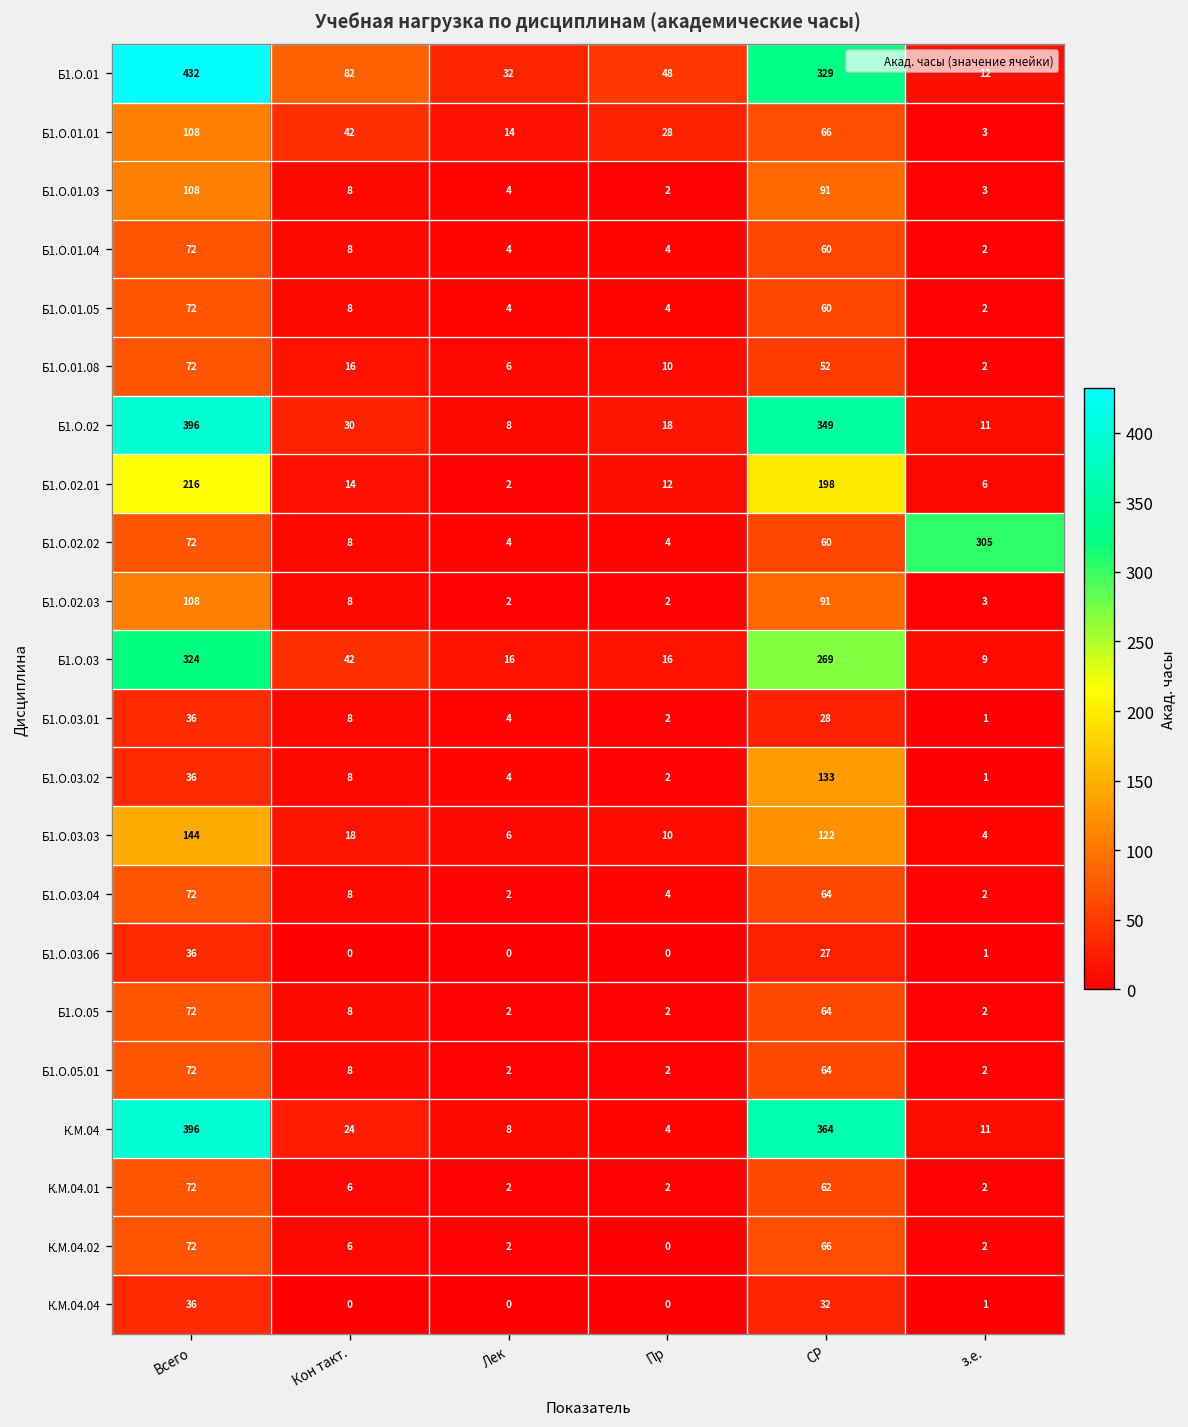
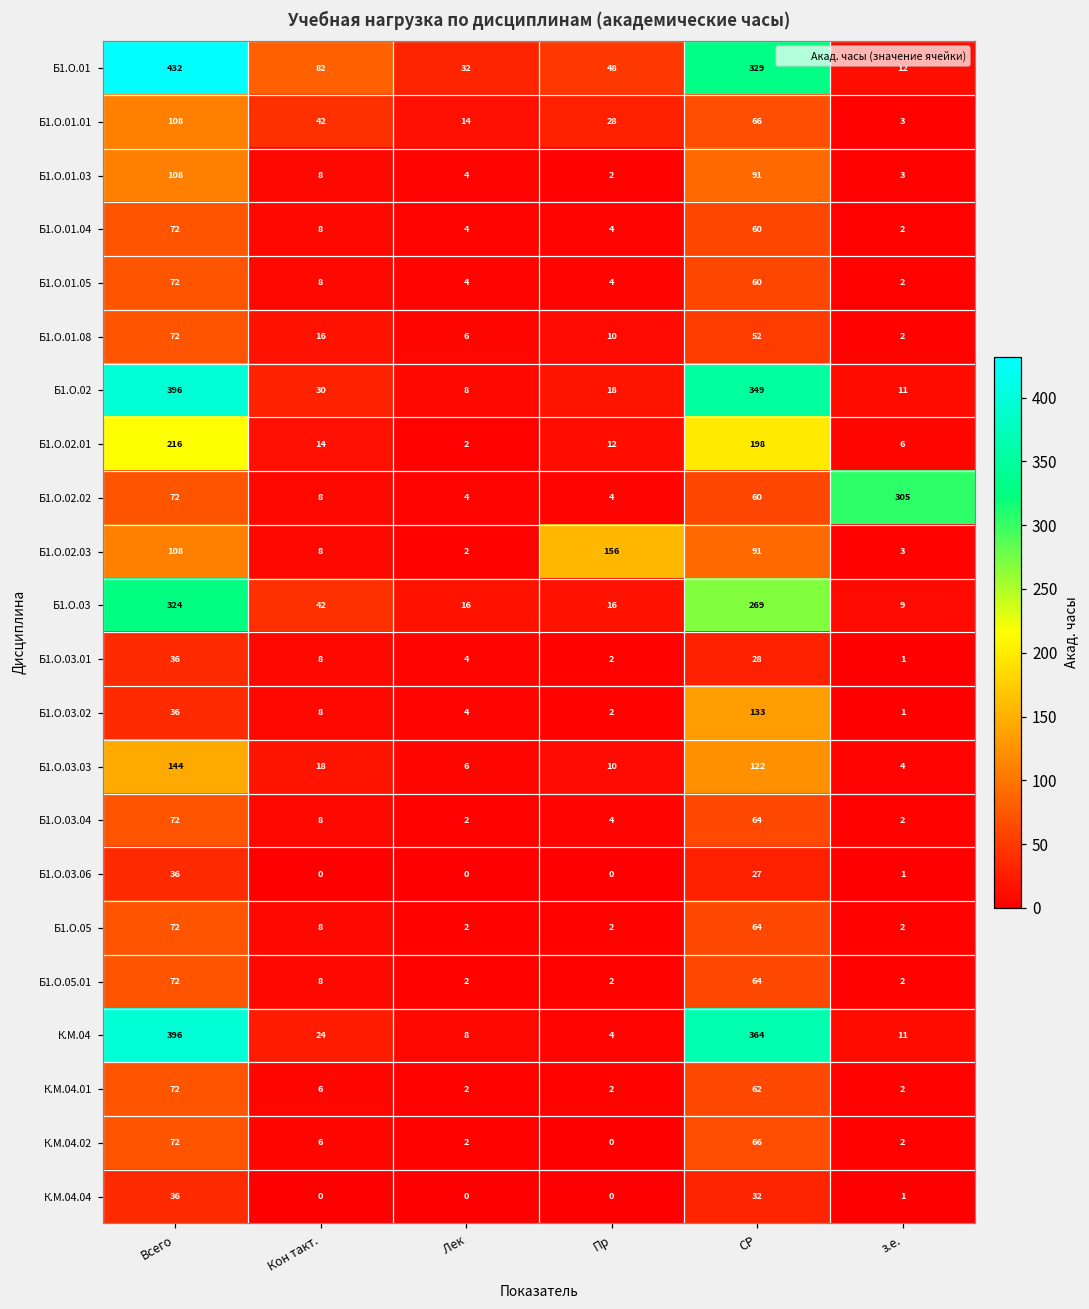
Б1.О.02.03, Пр: 2 -> 156
